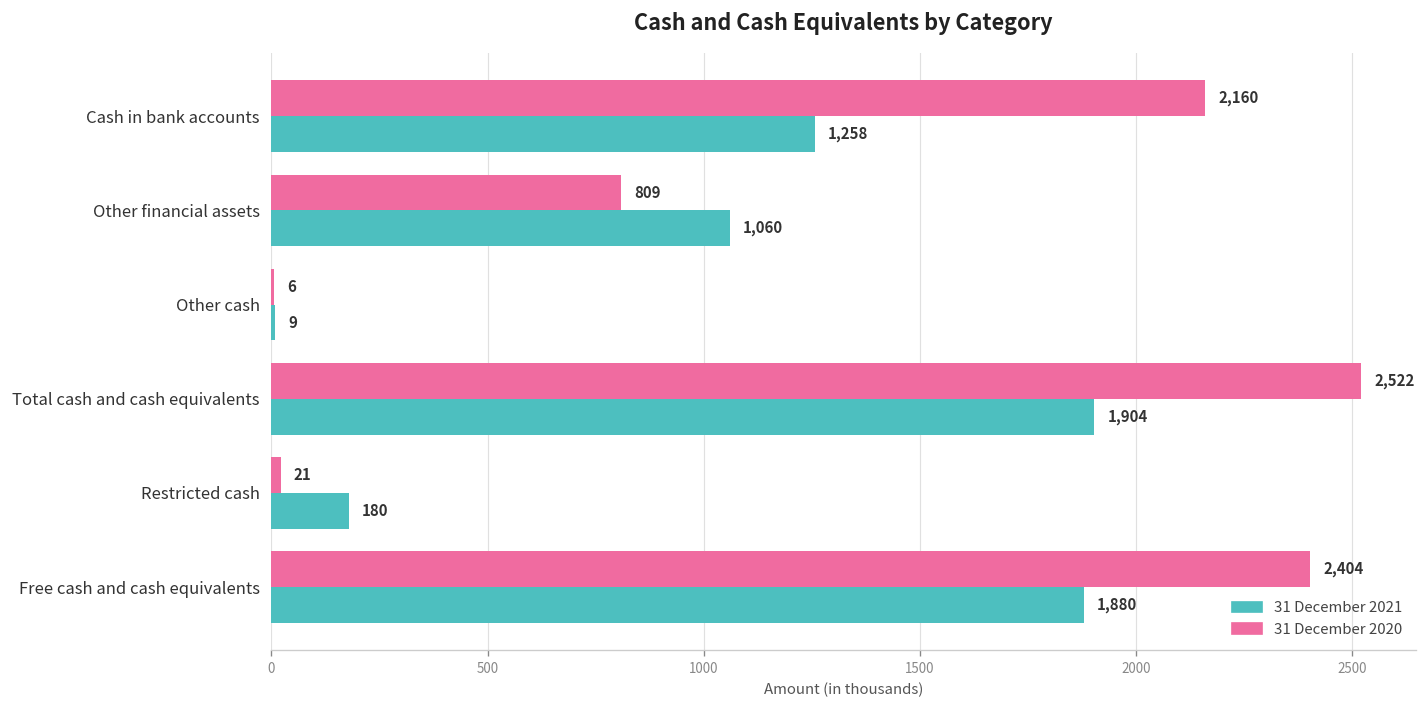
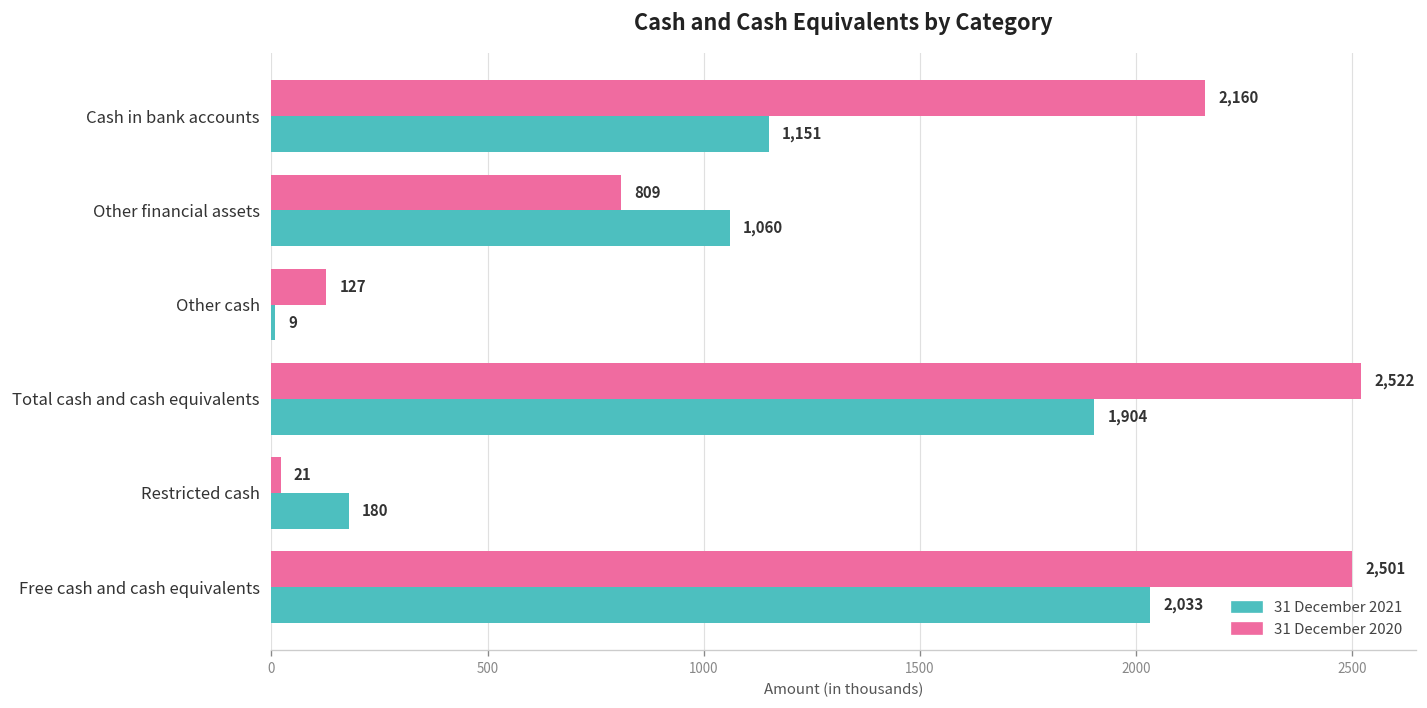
31 December 2021, Cash in bank accounts: 1,258 -> 1,151
31 December 2020, Other cash: 6 -> 127
31 December 2020, Free cash and cash equivalents: 2,404 -> 2,501
31 December 2021, Free cash and cash equivalents: 1,880 -> 2,033
